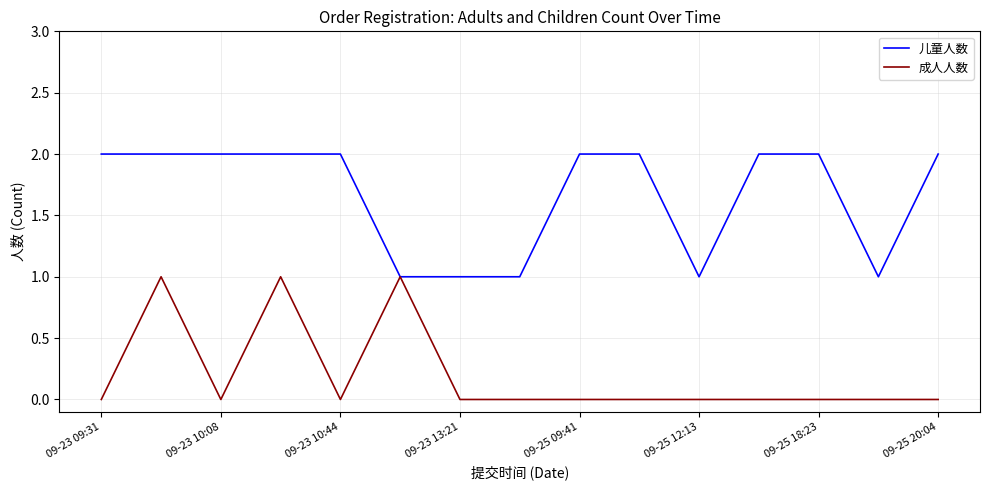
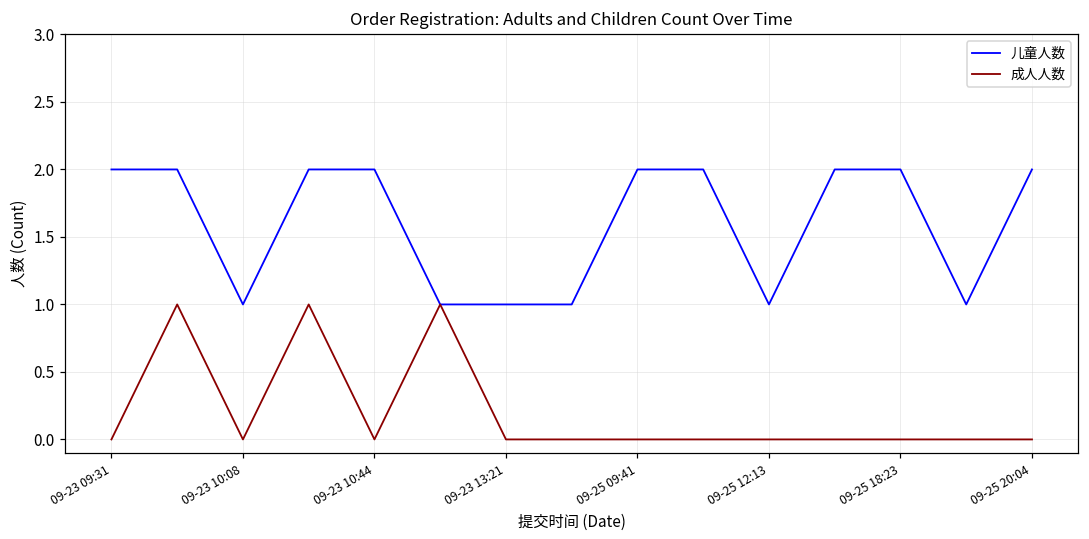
儿童人数, 09-23 10:08: 2 -> 1
